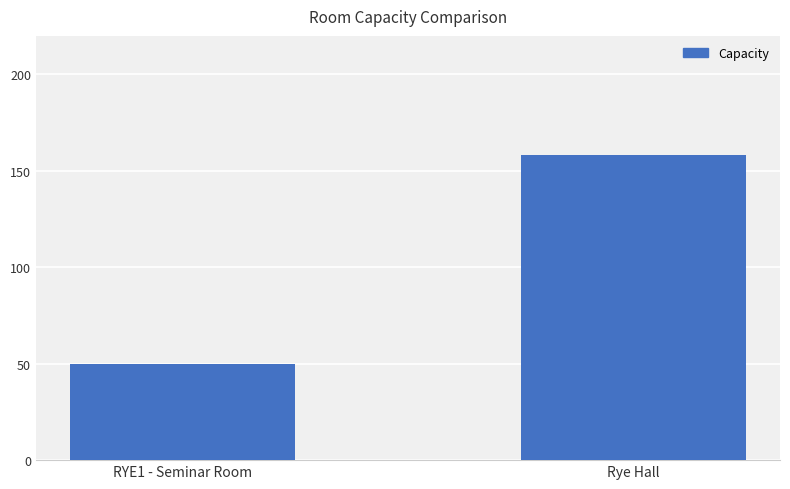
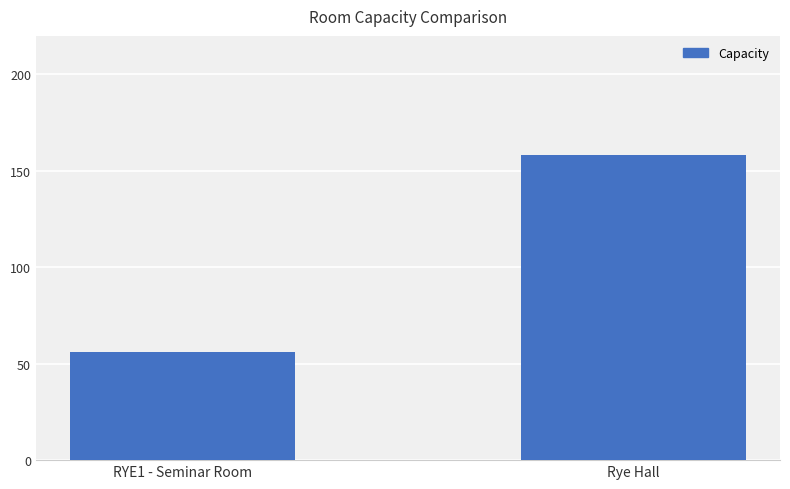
RYE1 - Seminar Room: 50 -> 56
